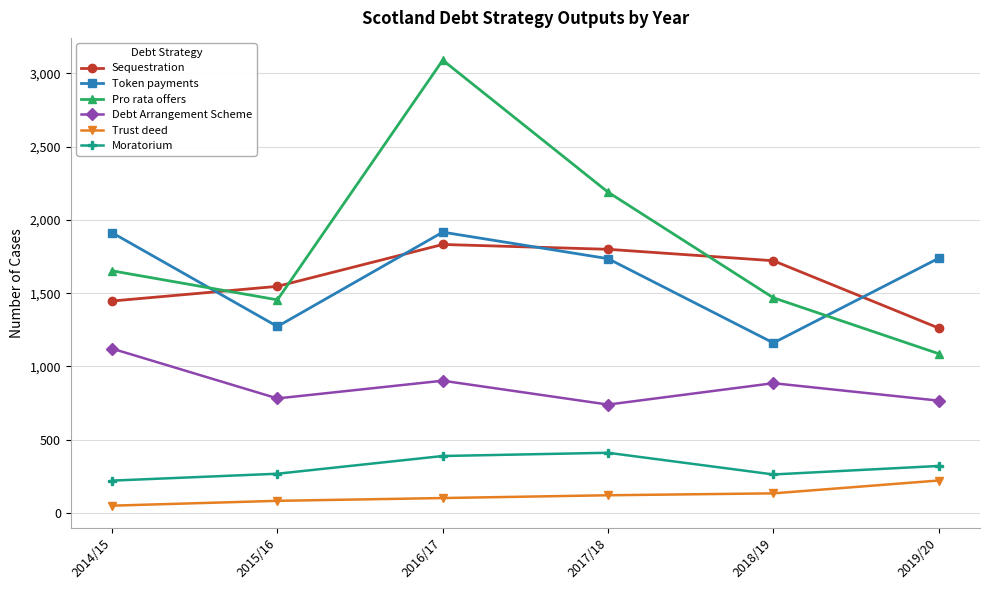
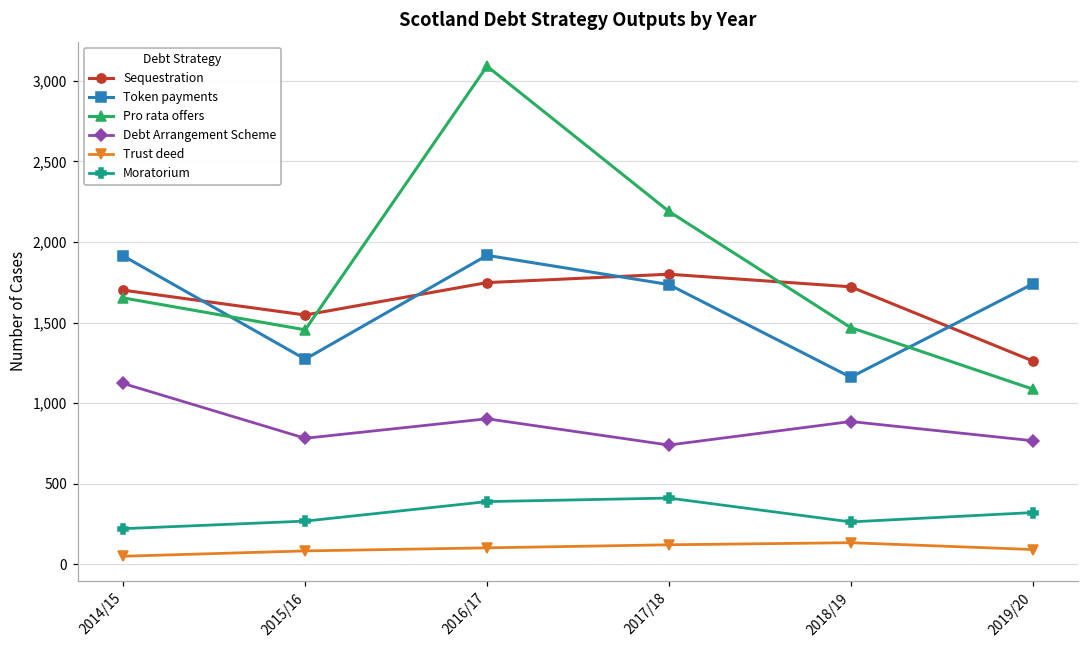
Sequestration, 2014/15: 1,450 -> 1,700
Sequestration, 2016/17: 1,830 -> 1,750
Trust deed, 2019/20: 220 -> 90
